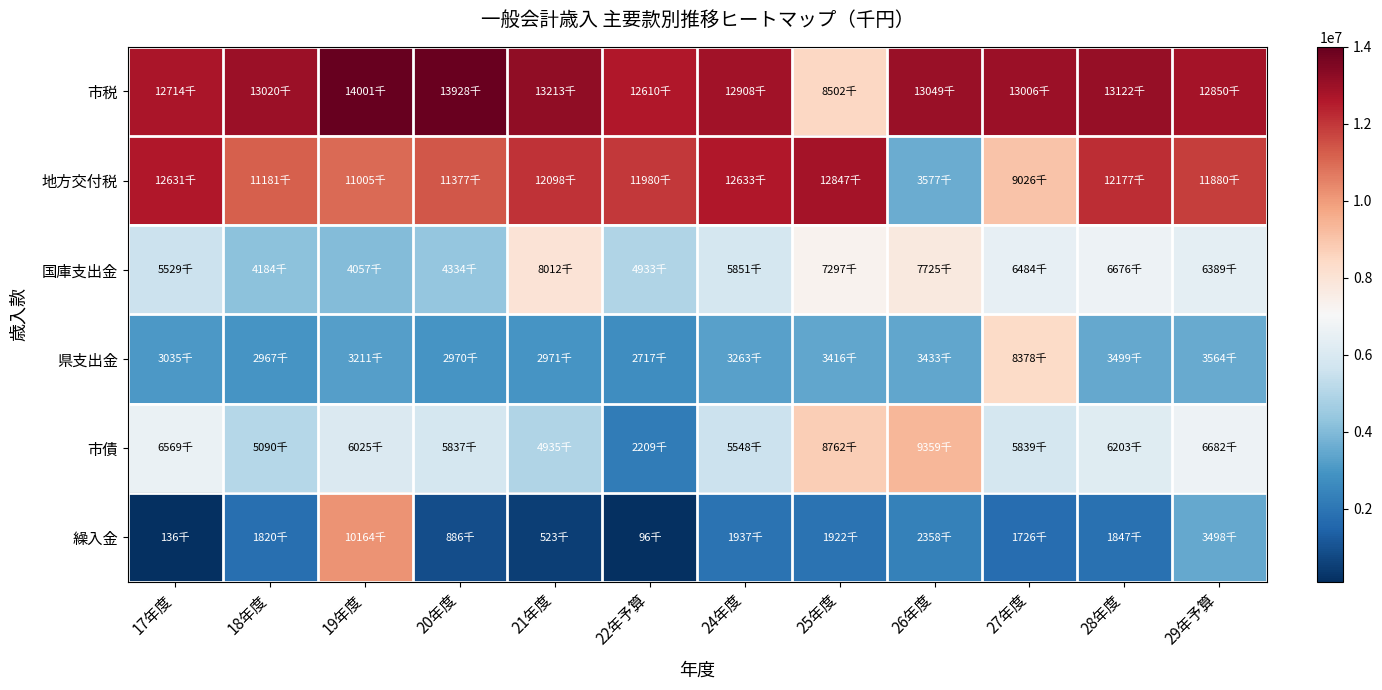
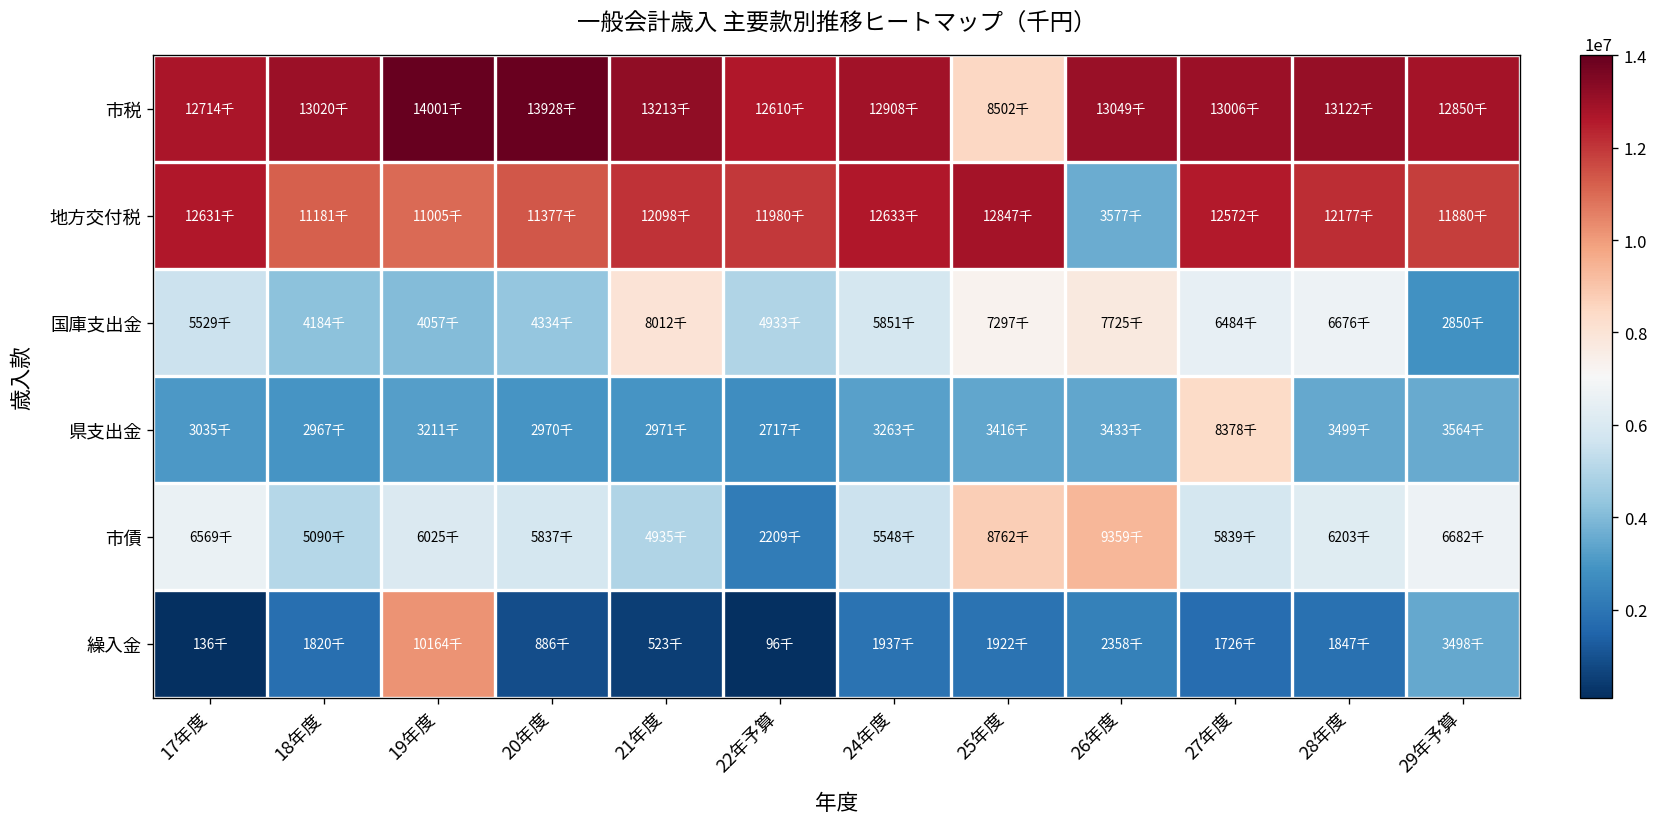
地方交付税, 27年度: 9026千 -> 12572千
国庫支出金, 29年予算: 6389千 -> 2850千
